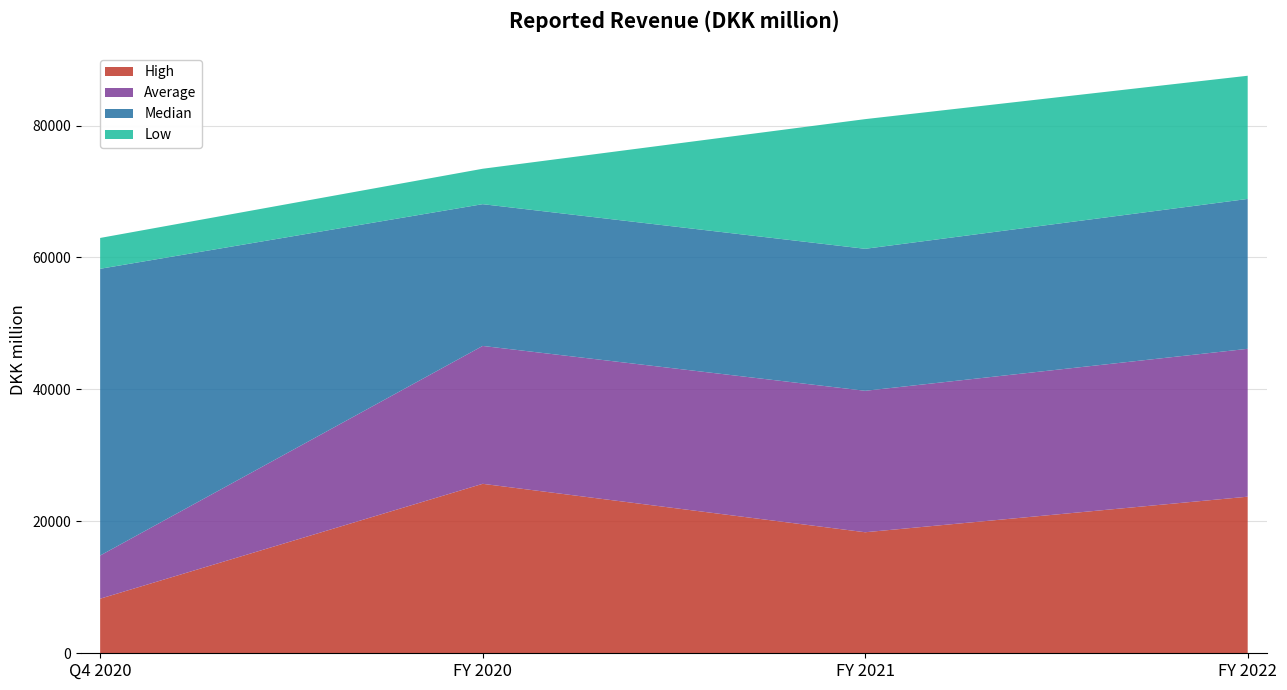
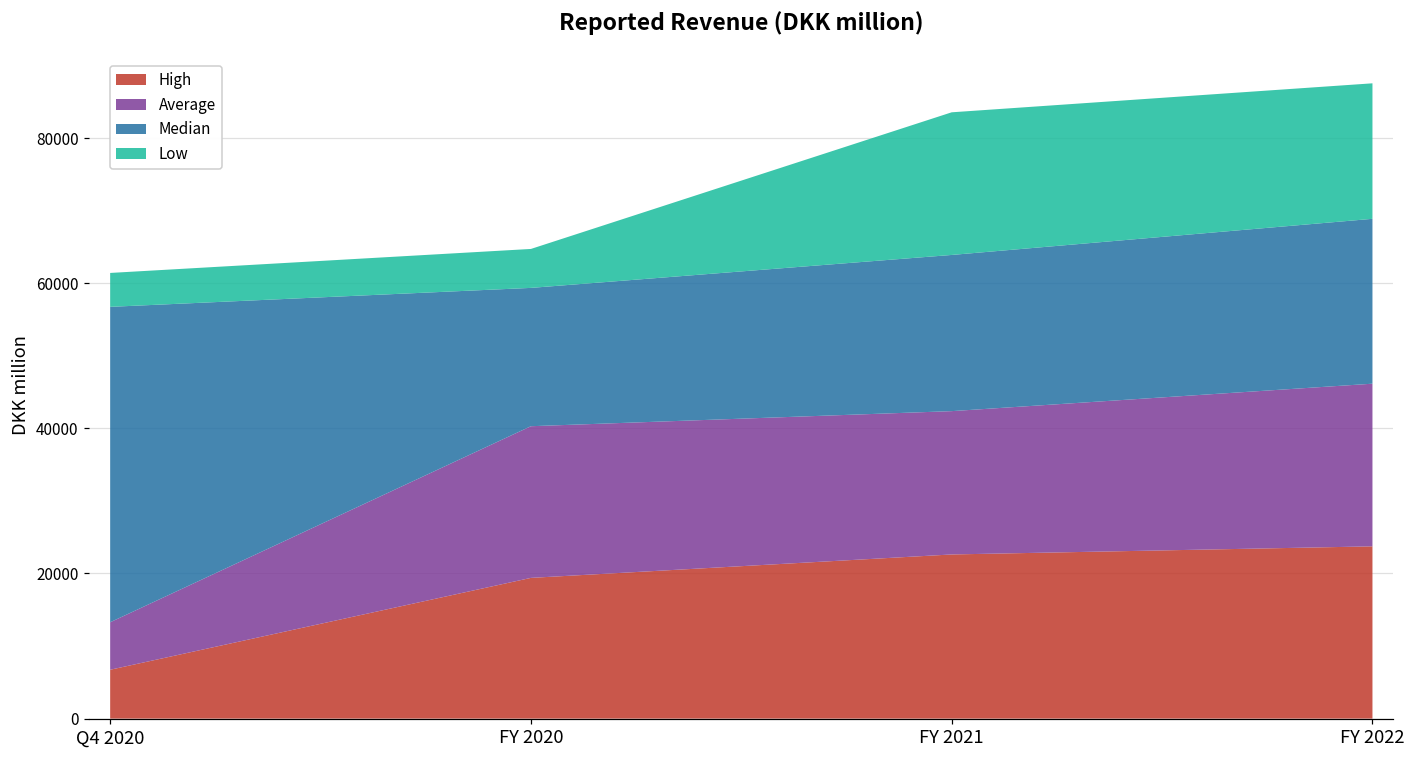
High, Q4 2020: 8000 -> 7000
High, FY 2020: 26000 -> 19000
Median, FY 2020: 21000 -> 19000
High, FY 2021: 18000 -> 23000
Average, FY 2021: 21000 -> 20000
